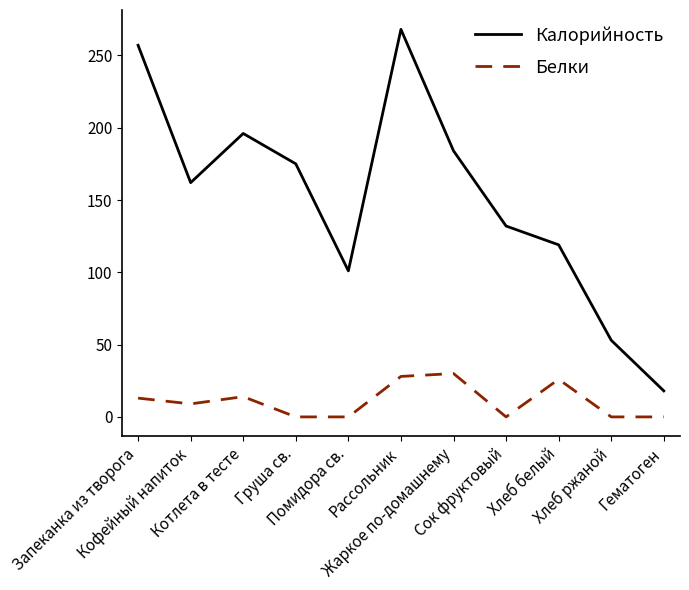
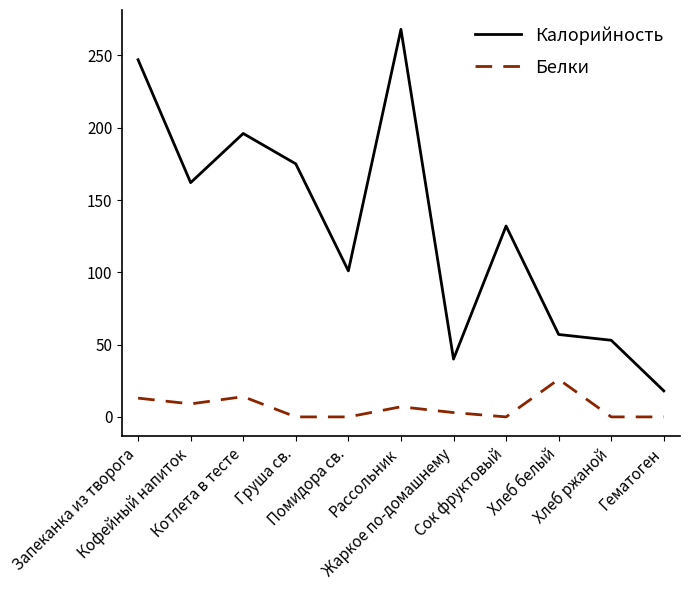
Калорийность, Запеканка из творога: 257 -> 247
Белки, Рассольник: 28 -> 7
Калорийность, Жаркое по-домашнему: 184 -> 40
Белки, Жаркое по-домашнему: 30 -> 3
Калорийность, Хлеб белый: 119 -> 57
